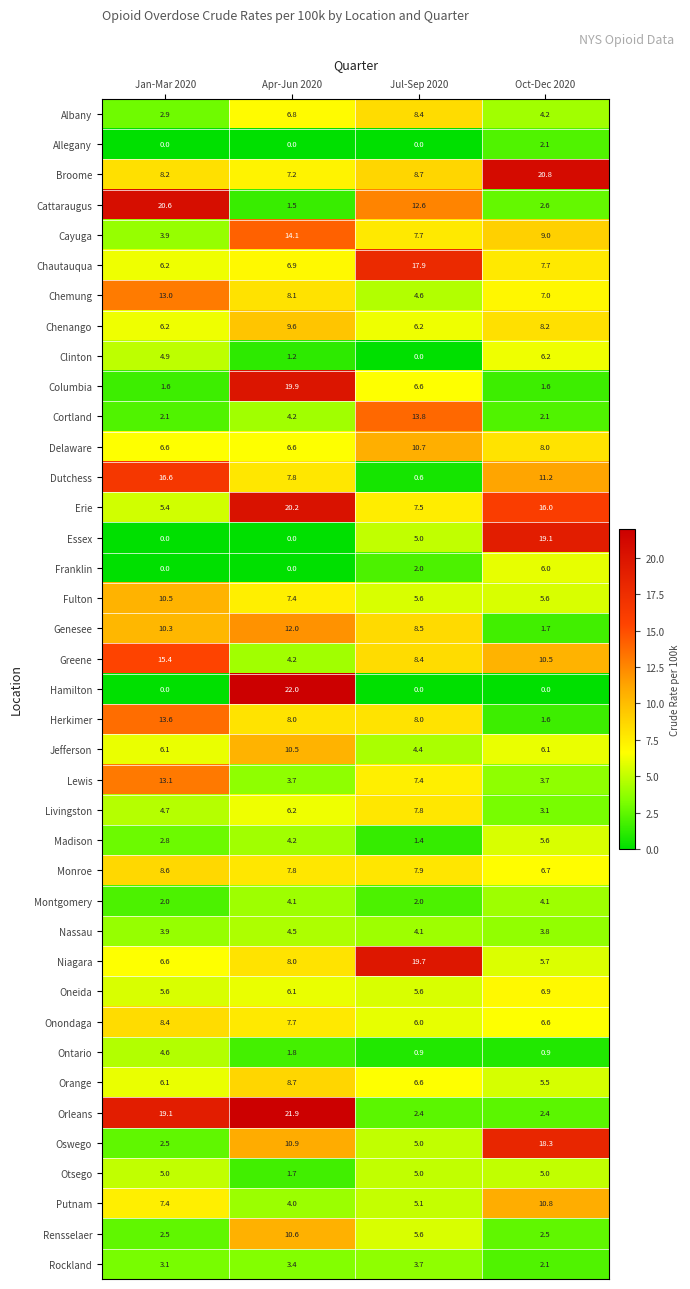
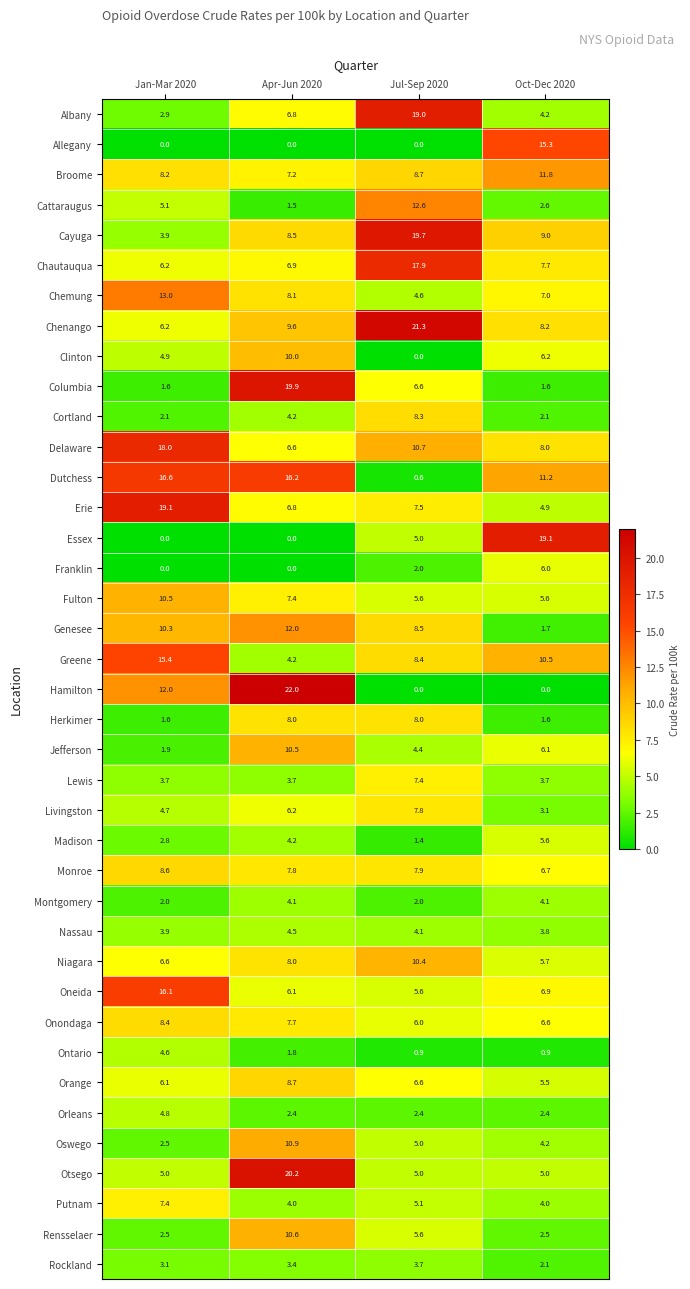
Albany, Jul-Sep 2020: 8.4 -> 19.0
Allegany, Oct-Dec 2020: 2.1 -> 15.3
Broome, Oct-Dec 2020: 20.8 -> 11.8
Cattaraugus, Jan-Mar 2020: 20.6 -> 5.1
Cayuga, Apr-Jun 2020: 14.1 -> 8.5
Cayuga, Jul-Sep 2020: 7.7 -> 19.7
Chenango, Jul-Sep 2020: 6.2 -> 21.3
Clinton, Apr-Jun 2020: 1.2 -> 10.0
Cortland, Jul-Sep 2020: 13.8 -> 8.3
Delaware, Jan-Mar 2020: 6.6 -> 18.0
Dutchess, Apr-Jun 2020: 7.8 -> 16.2
Erie, Jan-Mar 2020: 5.4 -> 19.1
Erie, Apr-Jun 2020: 20.2 -> 6.8
Erie, Oct-Dec 2020: 16.0 -> 4.9
Hamilton, Jan-Mar 2020: 0.0 -> 12.0
Herkimer, Jan-Mar 2020: 13.6 -> 1.6
Jefferson, Jan-Mar 2020: 6.1 -> 1.9
Lewis, Jan-Mar 2020: 13.1 -> 3.7
Niagara, Jul-Sep 2020: 19.7 -> 10.4
Oneida, Jan-Mar 2020: 5.6 -> 16.1
Orleans, Jan-Mar 2020: 19.1 -> 4.8
Orleans, Apr-Jun 2020: 21.9 -> 2.4
Oswego, Oct-Dec 2020: 18.3 -> 4.2
Otsego, Apr-Jun 2020: 1.7 -> 20.2
Putnam, Oct-Dec 2020: 10.8 -> 4.0
